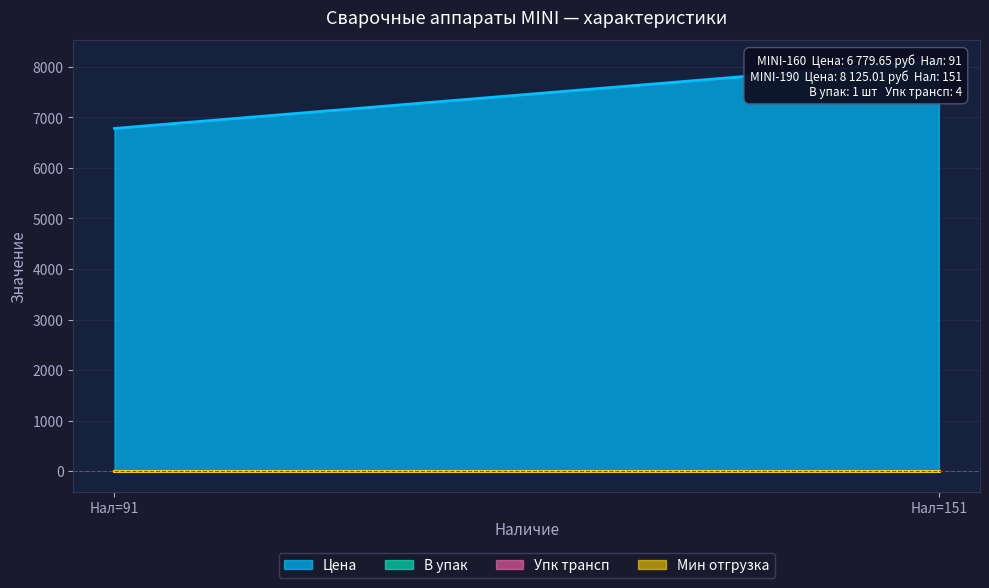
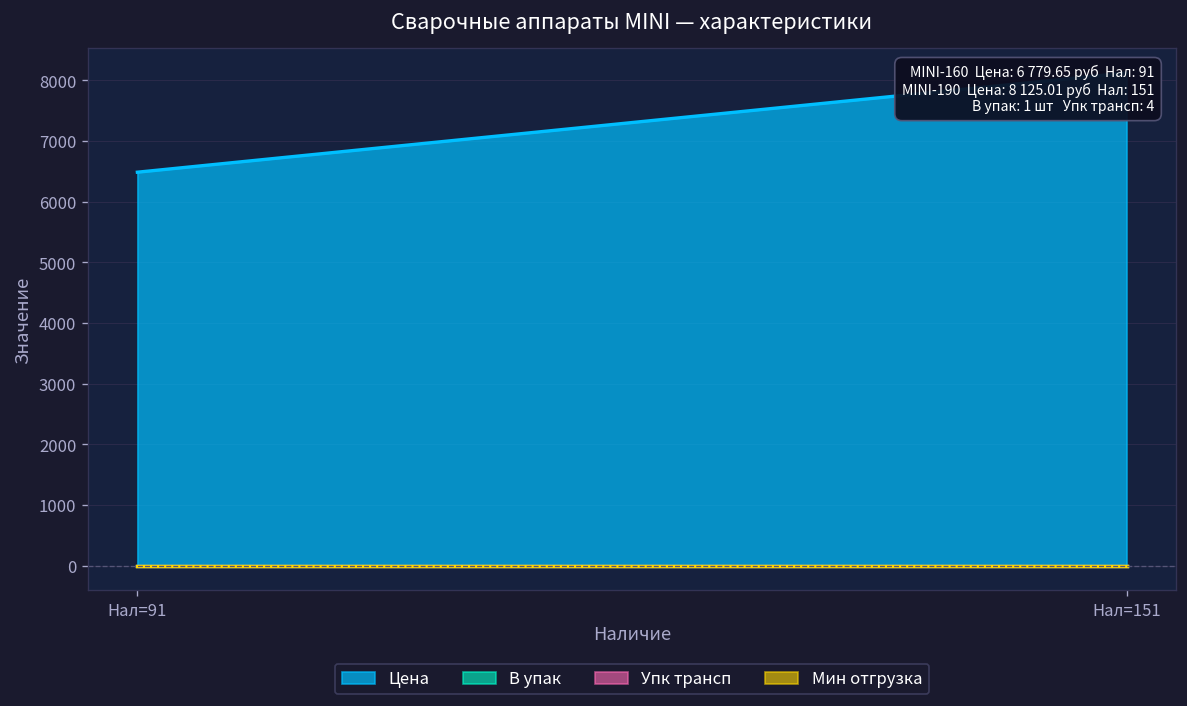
Цена, Нал=91: 6800 -> 6500
